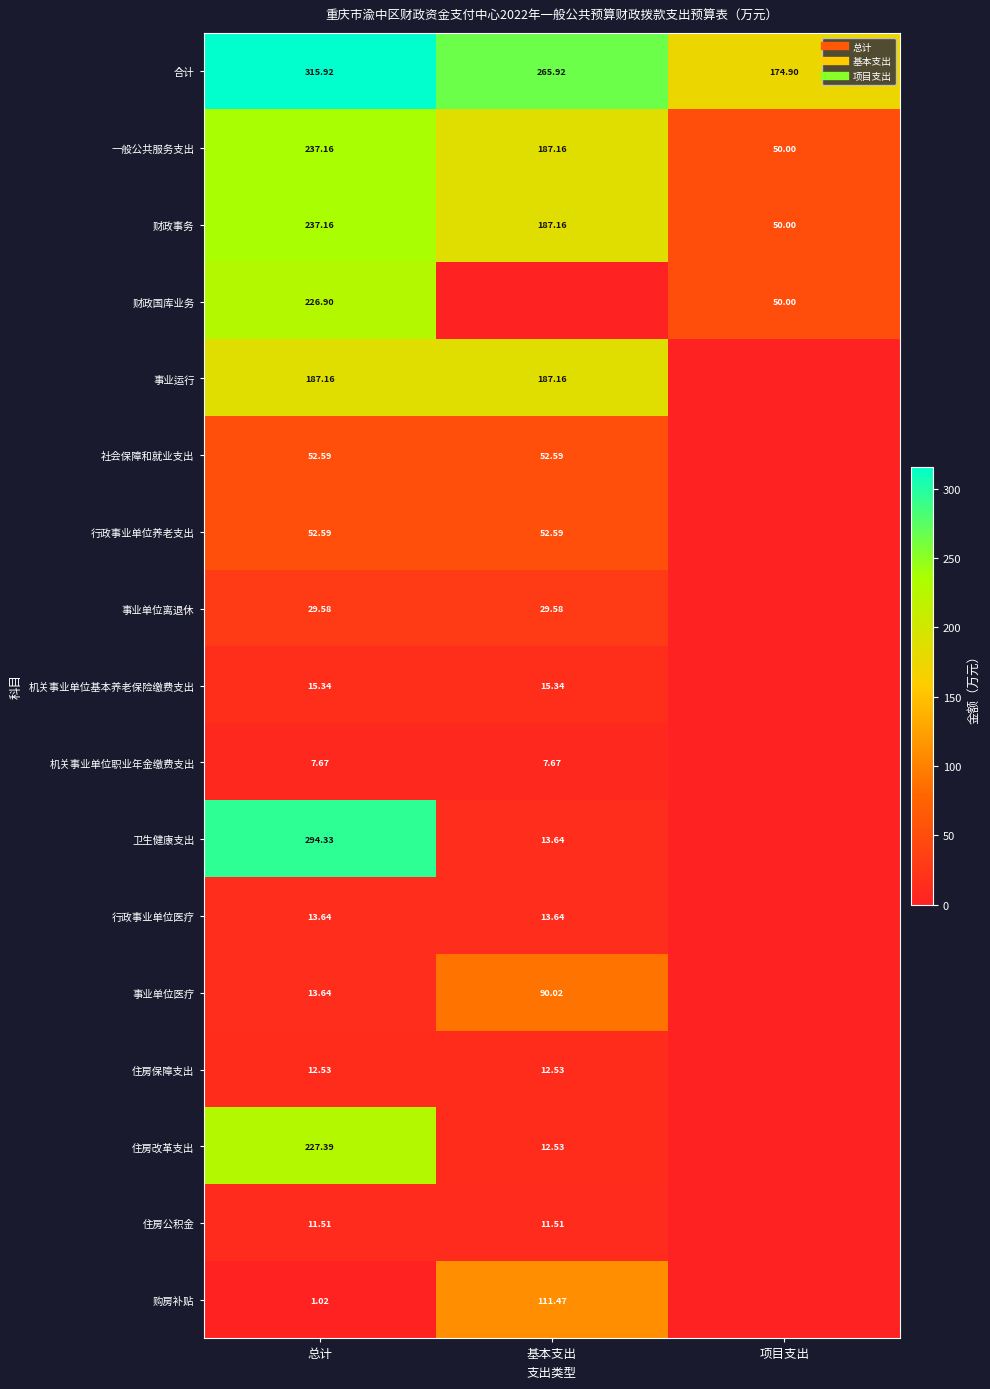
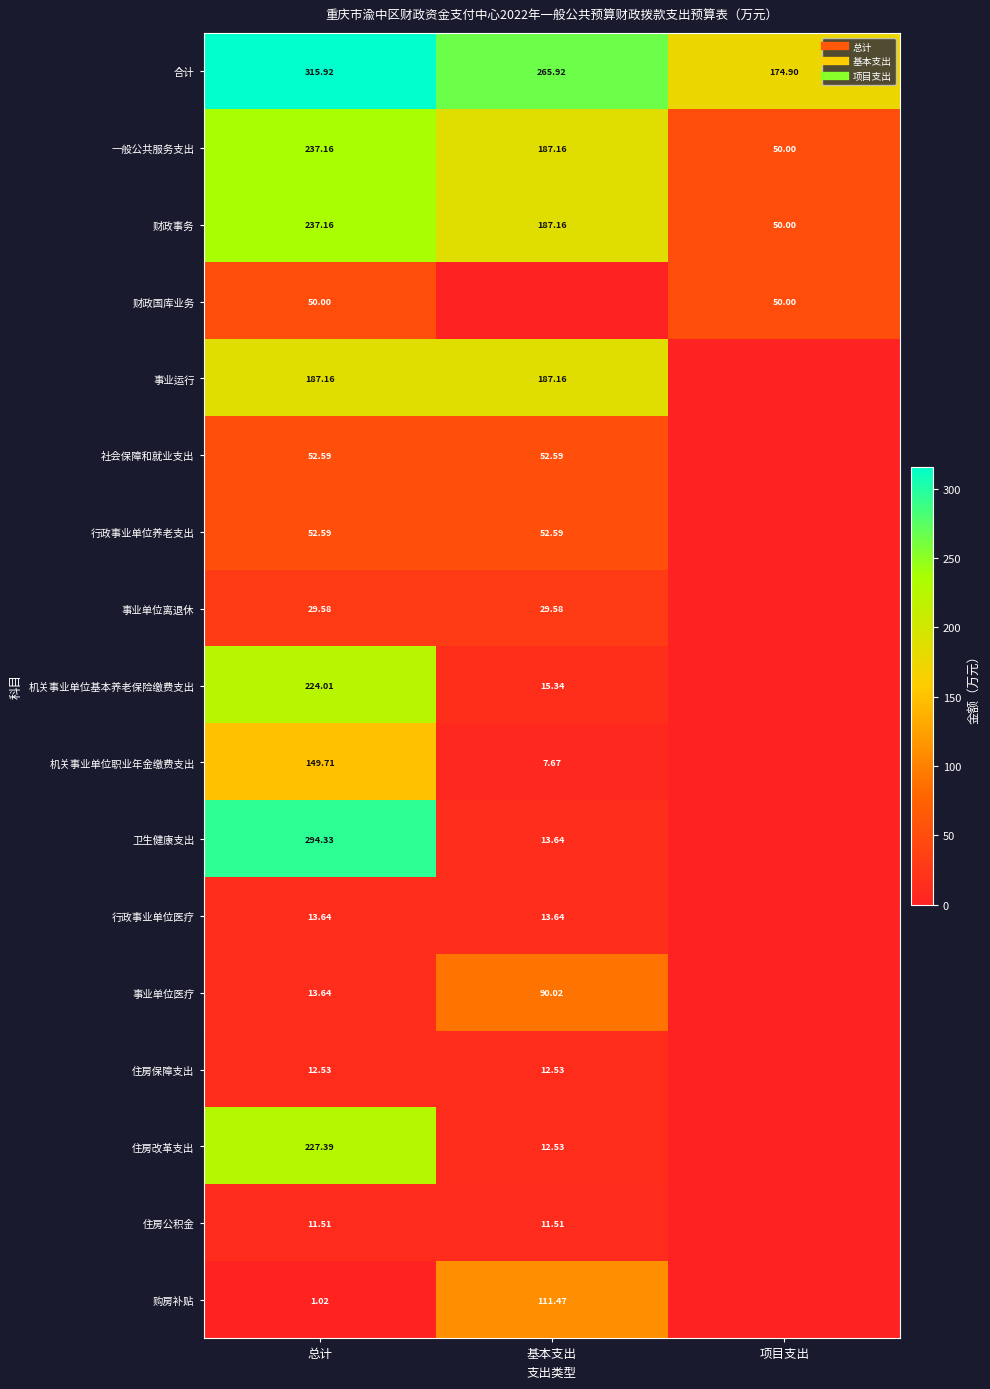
财政国库业务, 总计: 226.90 -> 50.00
机关事业单位基本养老保险缴费支出, 总计: 15.34 -> 224.01
机关事业单位职业年金缴费支出, 总计: 7.67 -> 149.71
